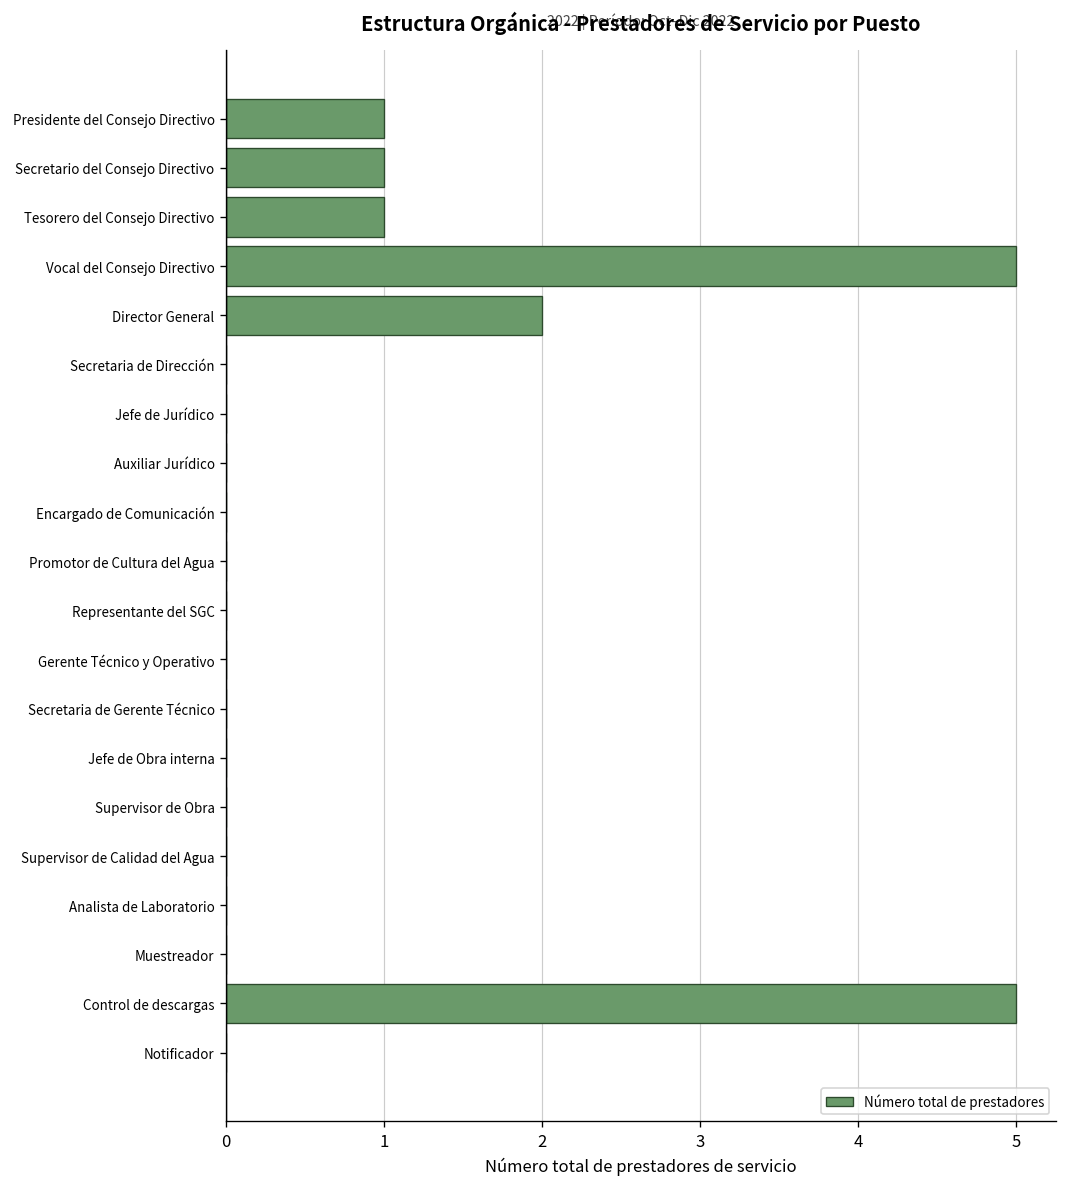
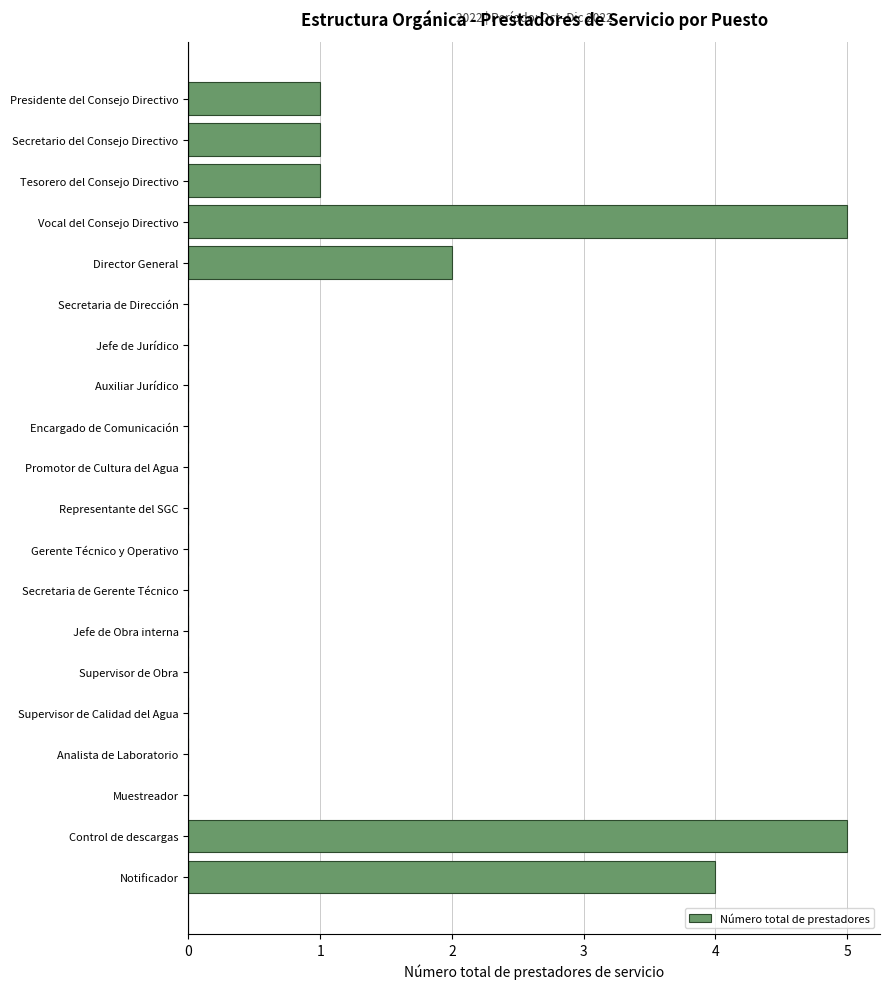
Notificador: 0 -> 4
